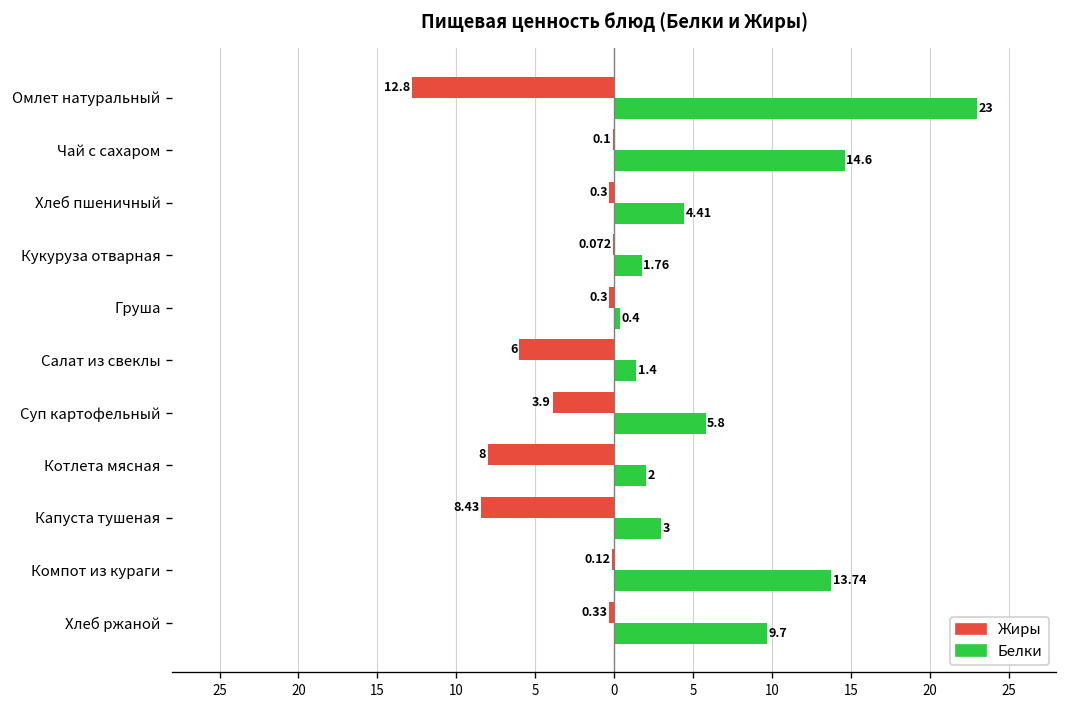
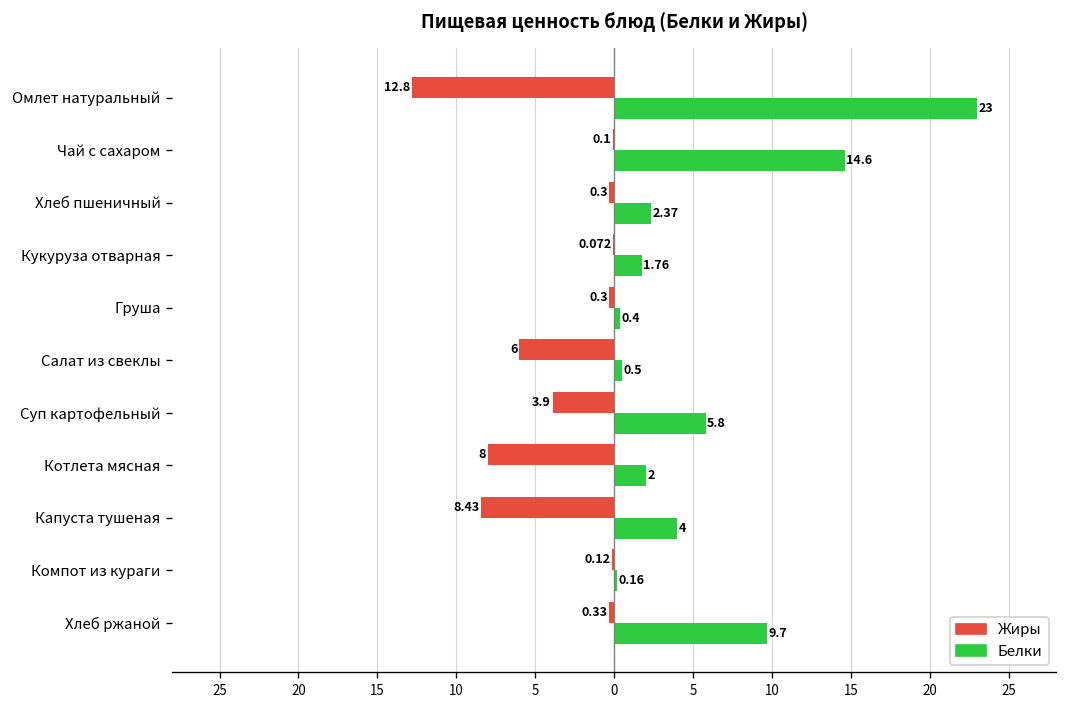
Белки, Хлеб пшеничный: 4.41 -> 2.37
Белки, Салат из свеклы: 1.4 -> 0.5
Белки, Капуста тушеная: 3 -> 4
Белки, Компот из кураги: 13.74 -> 0.16
